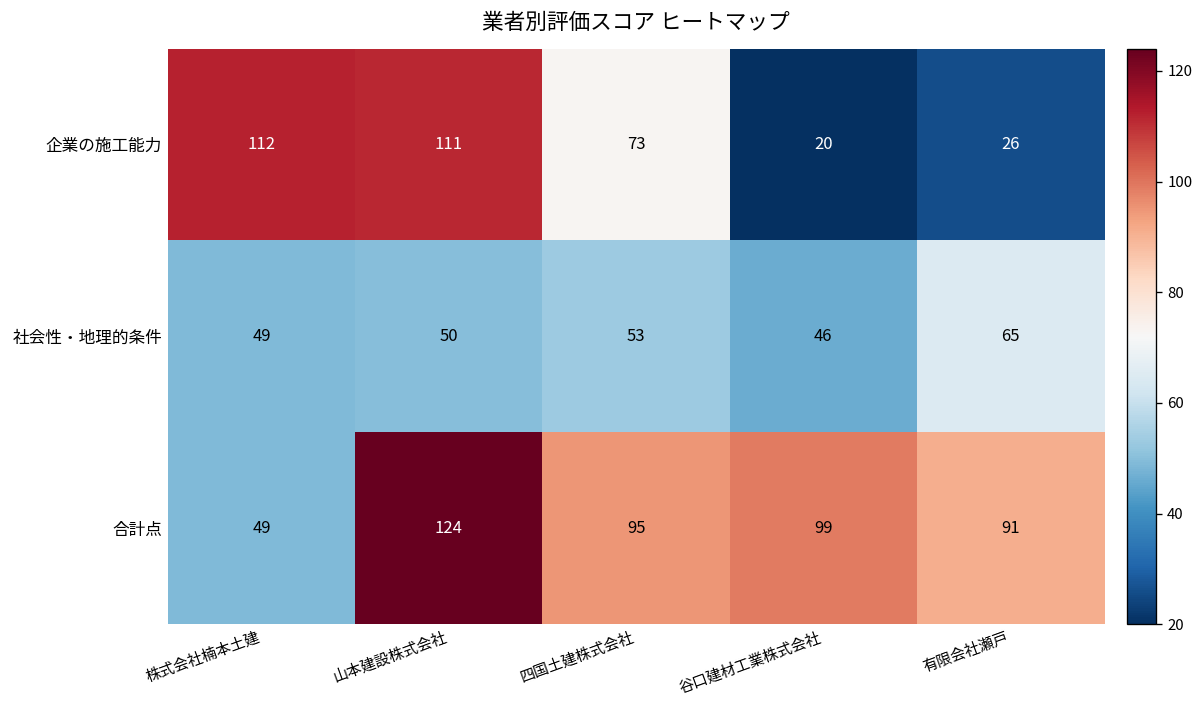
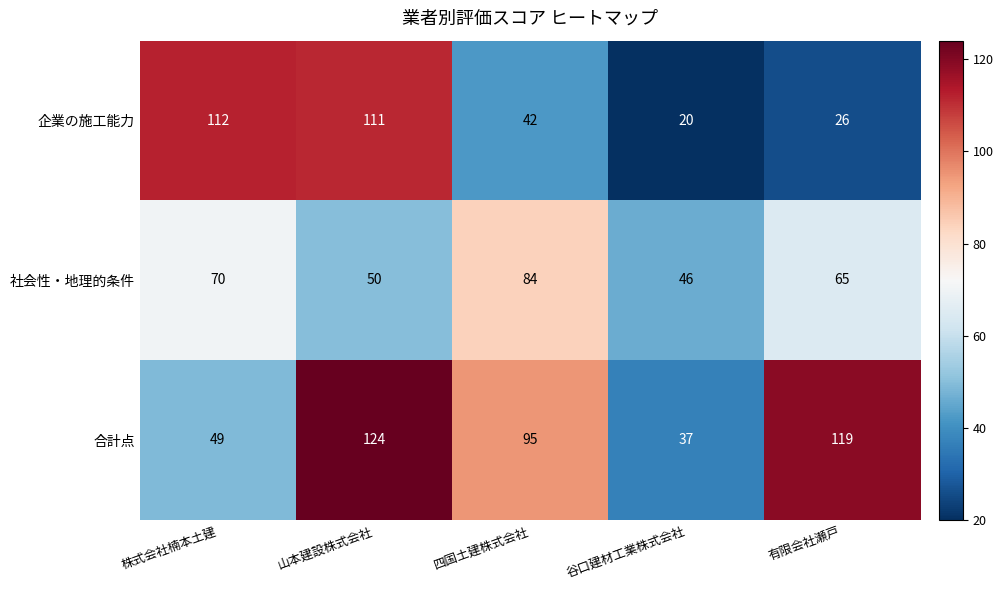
企業の施工能力, 四国土建株式会社: 73 -> 42
社会性・地理的条件, 株式会社楠本土建: 49 -> 70
社会性・地理的条件, 四国土建株式会社: 53 -> 84
合計点, 谷口建材工業株式会社: 99 -> 37
合計点, 有限会社瀬戸: 91 -> 119
